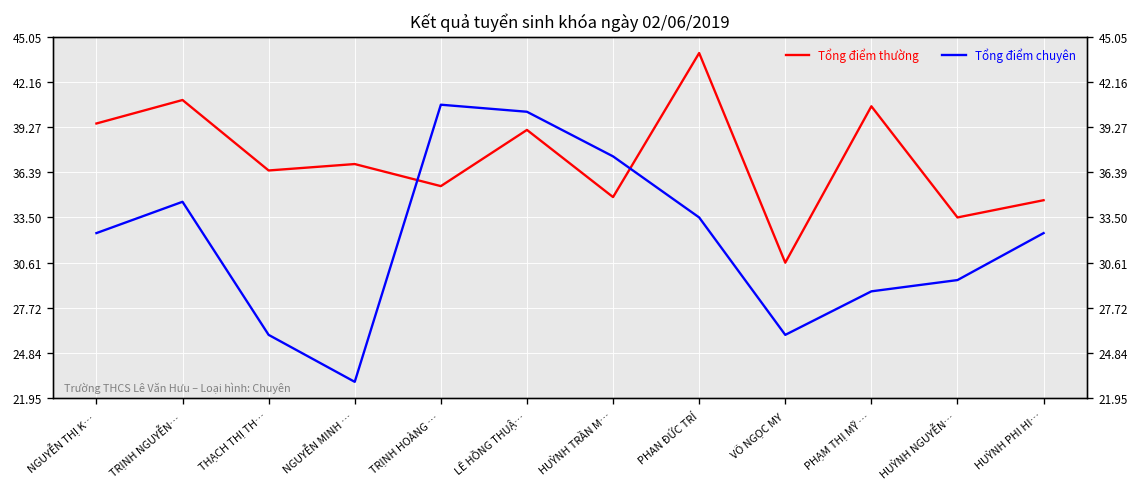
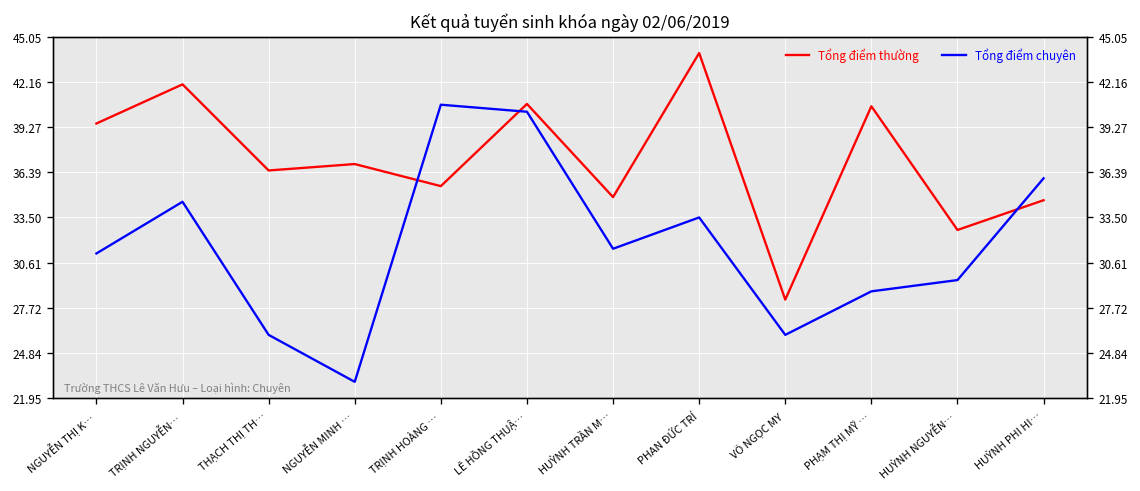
Tổng điểm chuyên, NGUYỄN THỊ K…: 32.5 -> 31.2
Tổng điểm thường, TRỊNH NGUYỄN…: 41 -> 42
Tổng điểm thường, LÊ HỒNG THUẬ…: 39.1 -> 40.8
Tổng điểm chuyên, HUỲNH TRẦN M…: 37.4 -> 31.5
Tổng điểm thường, VÕ NGỌC MY: 30.6 -> 28.3
Tổng điểm thường, HUỲNH NGUYỄN…: 33.5 -> 32.7
Tổng điểm chuyên, HUỲNH PHI HI…: 32.5 -> 36.0
